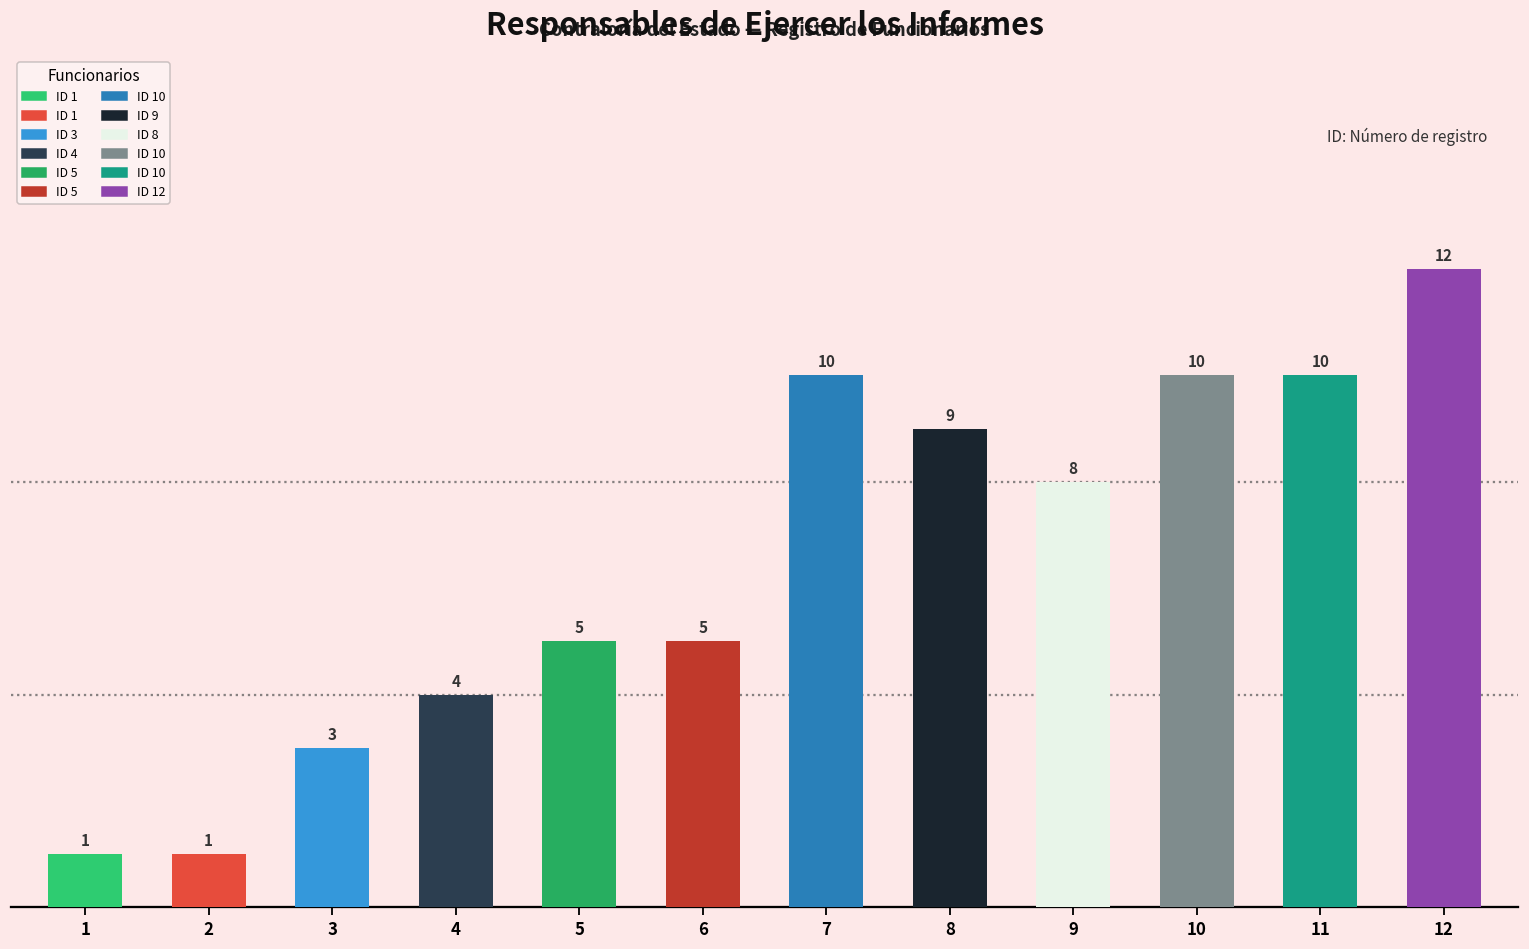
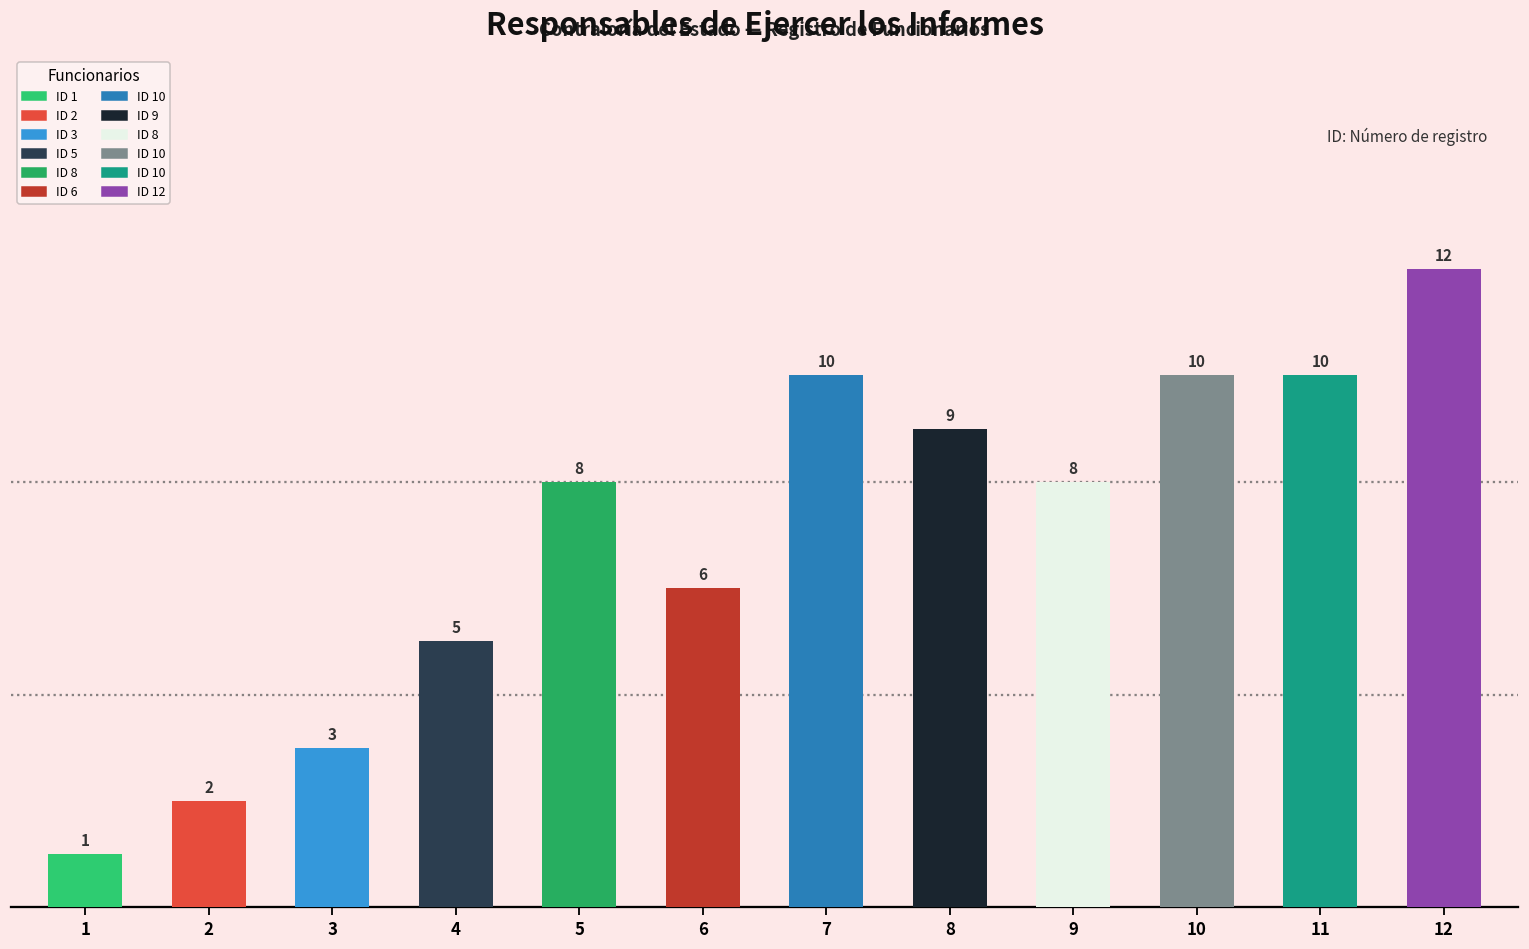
2: 1 -> 2
4: 4 -> 5
5: 5 -> 8
6: 5 -> 6
